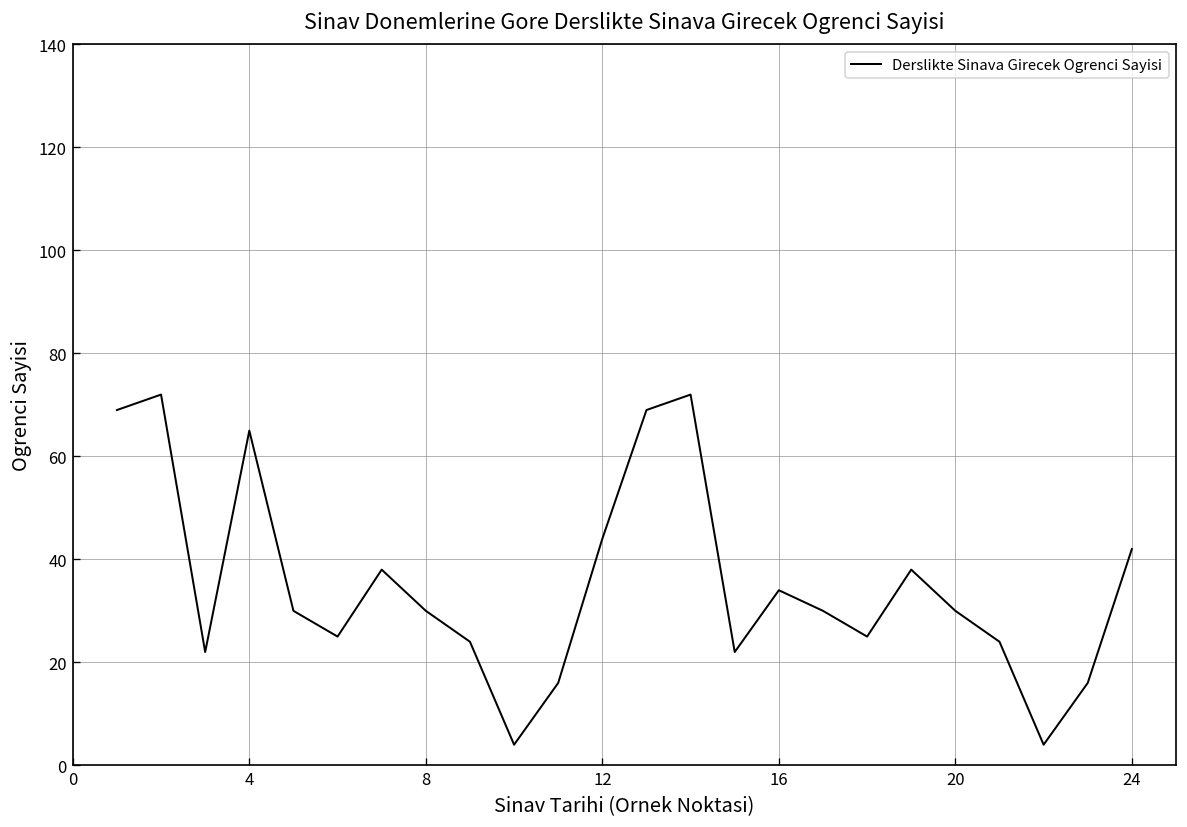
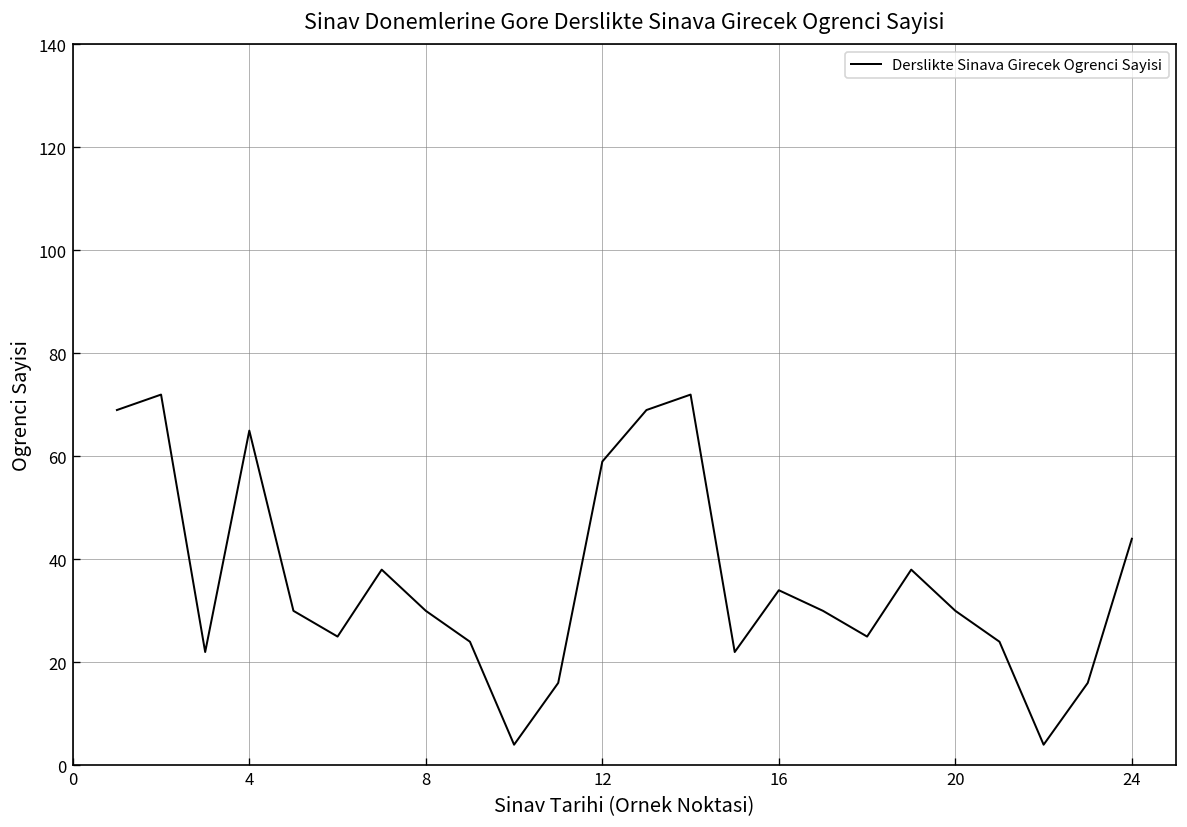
12: 44 -> 59
24: 42 -> 44
